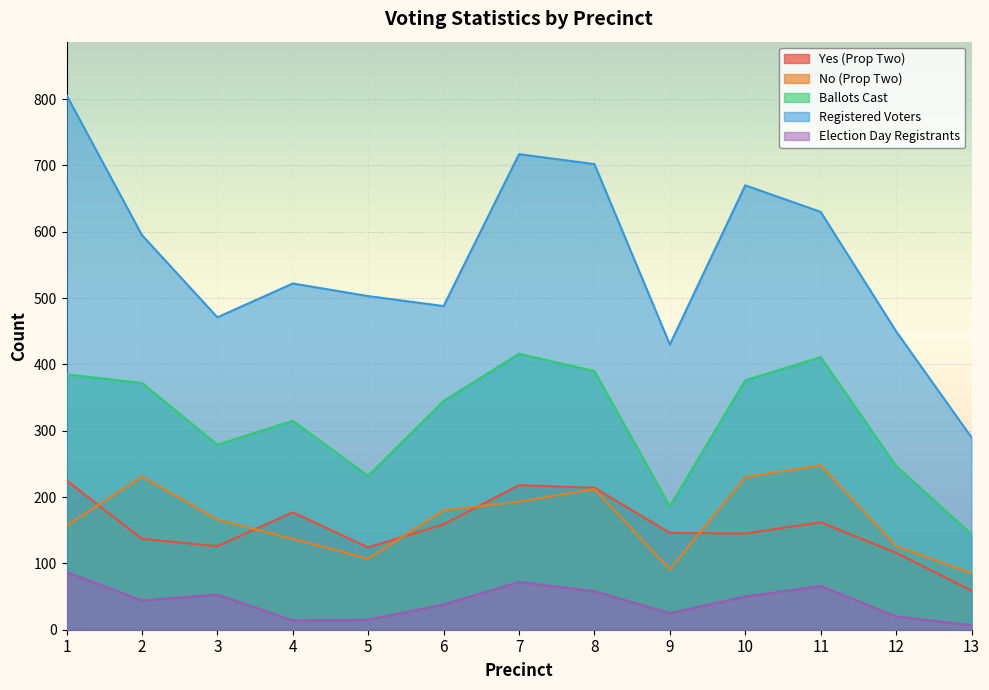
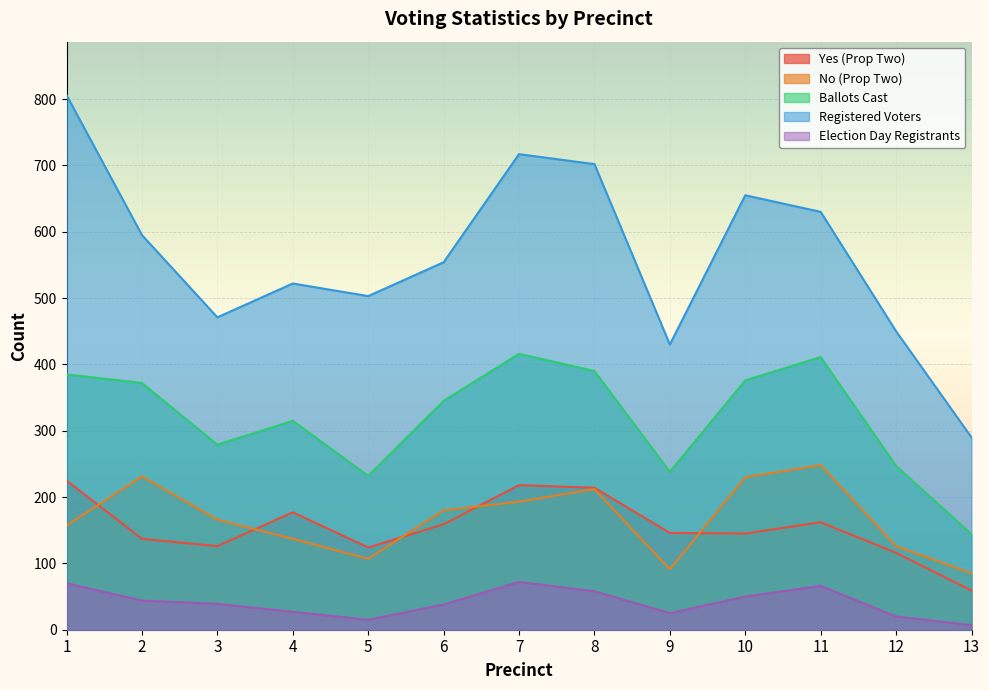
Election Day Registrants, 1: 90 -> 70
Election Day Registrants, 3: 50 -> 40
Election Day Registrants, 4: 10 -> 30
Registered Voters, 6: 490 -> 550
Ballots Cast, 9: 190 -> 240
Registered Voters, 10: 670 -> 660
